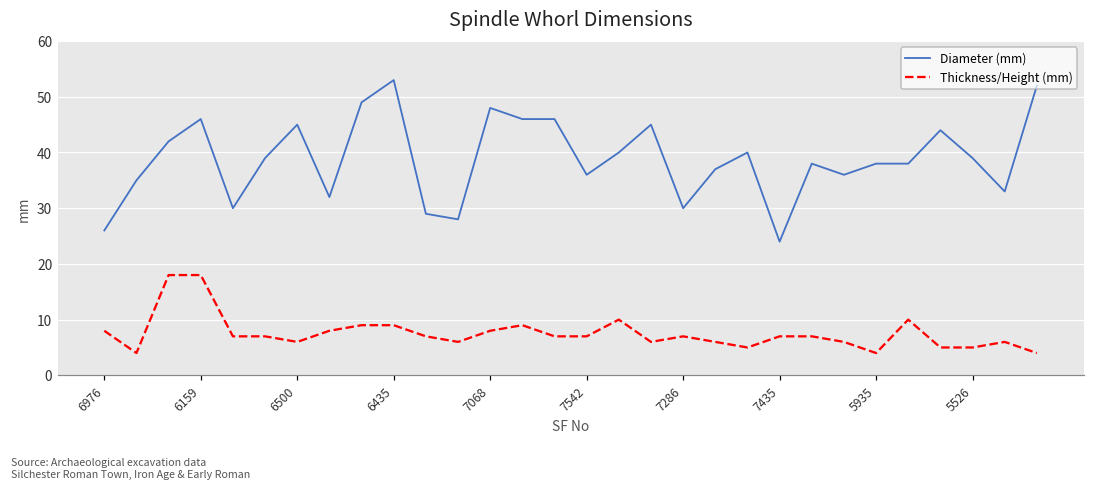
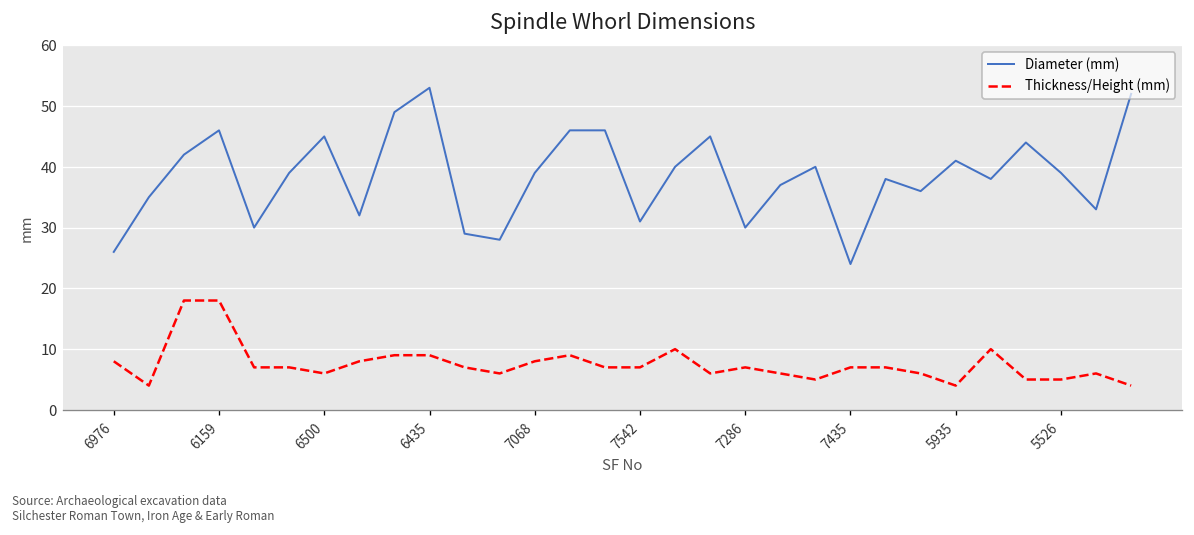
Diameter (mm), 7068: 48 -> 39
Diameter (mm), 7542: 36 -> 31
Diameter (mm), 5935: 38 -> 41
